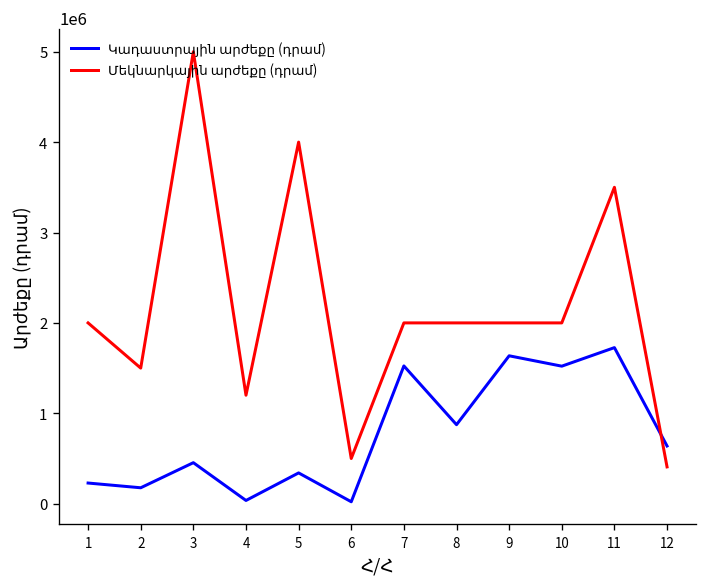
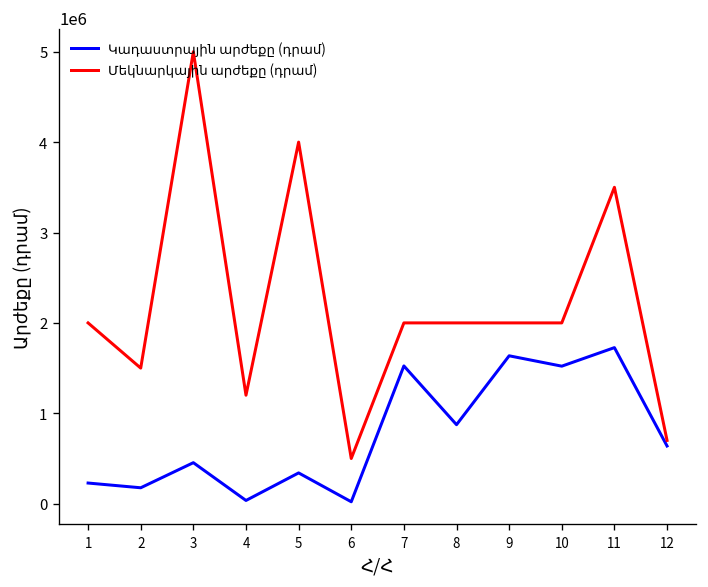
Մեկնարկային արժեքը (դրամ), 12: 400000 -> 700000
